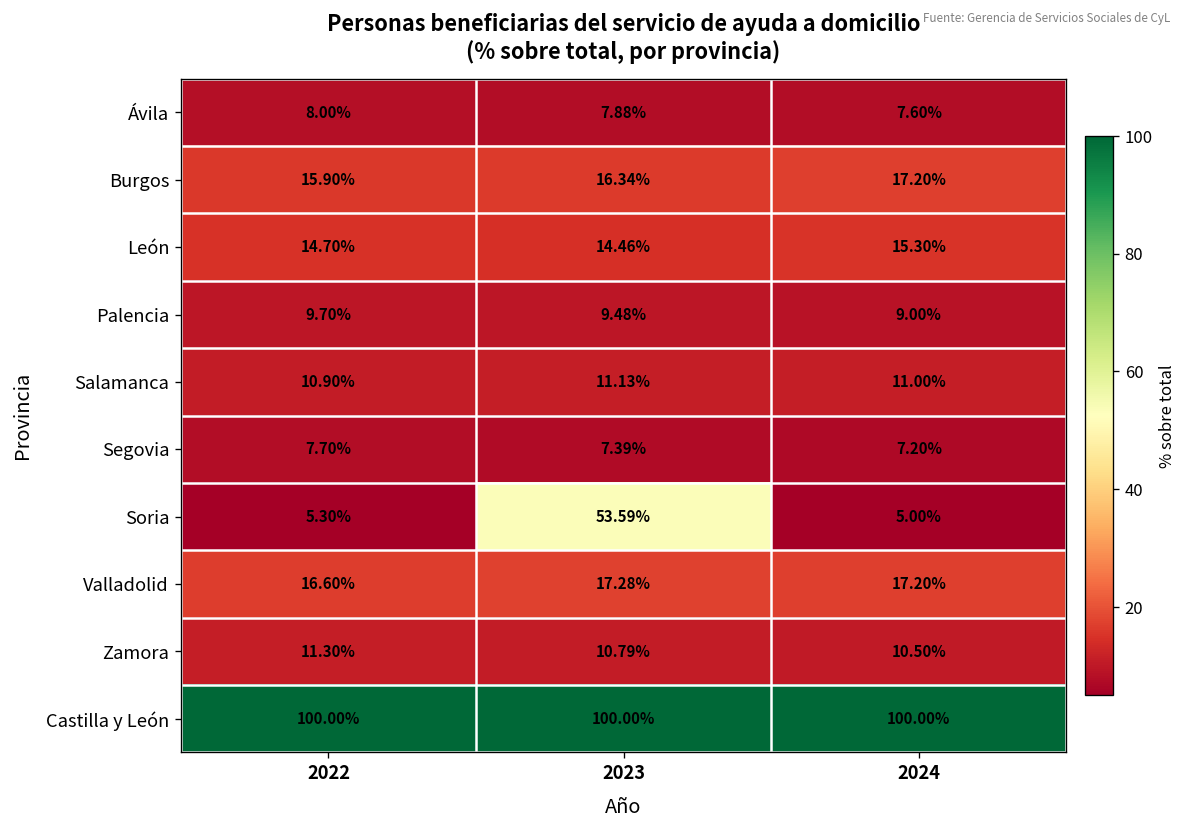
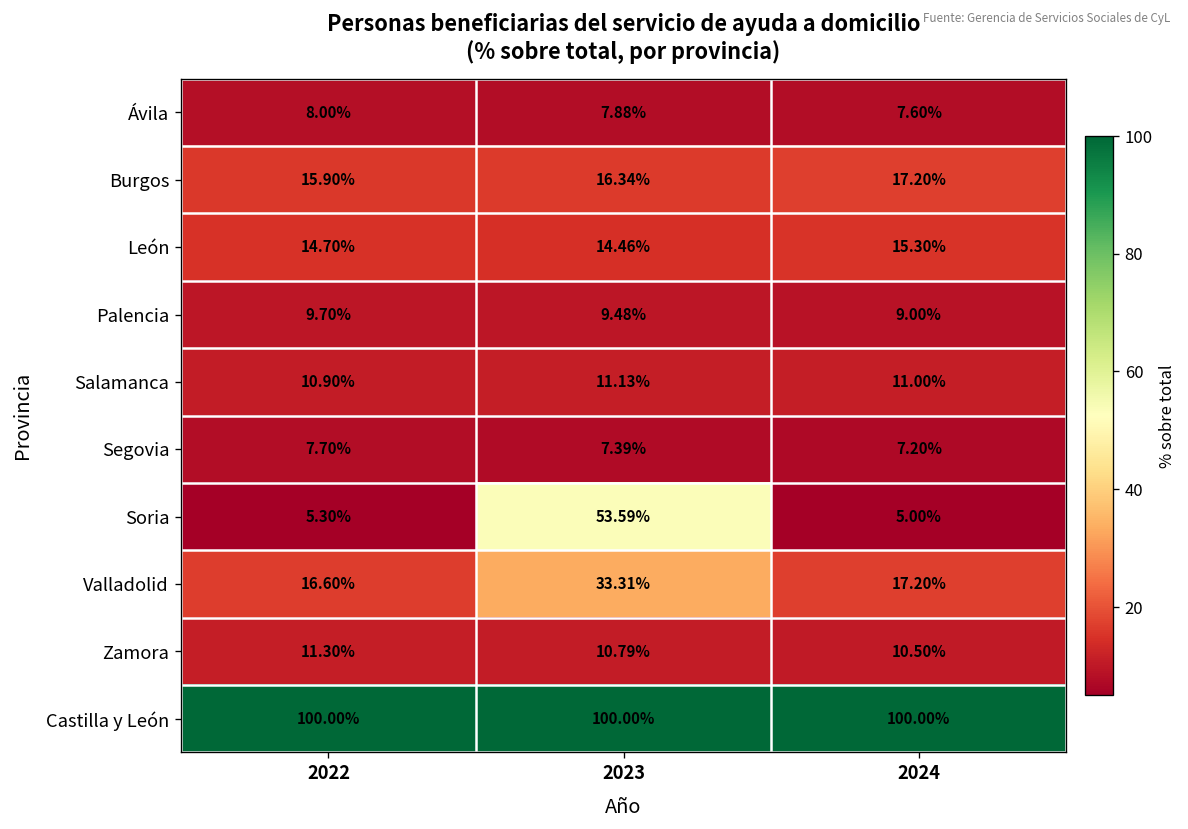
Valladolid, 2023: 17.28% -> 33.31%
